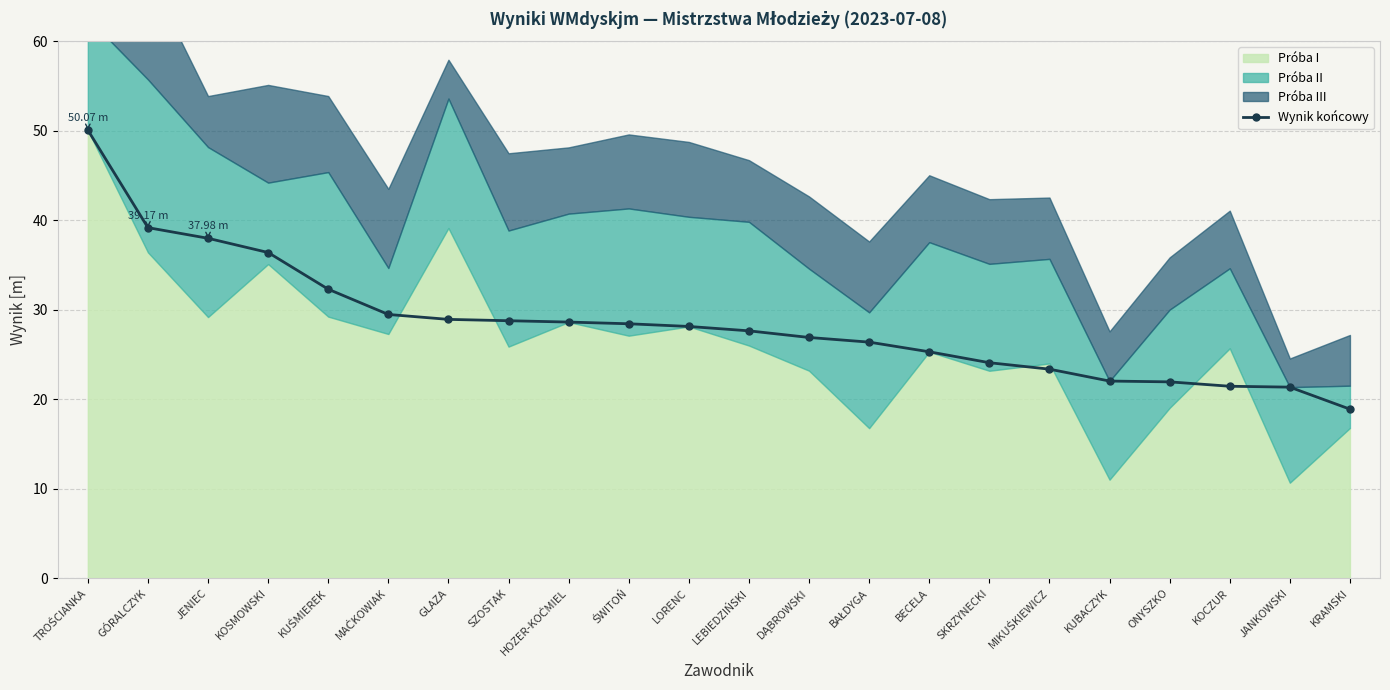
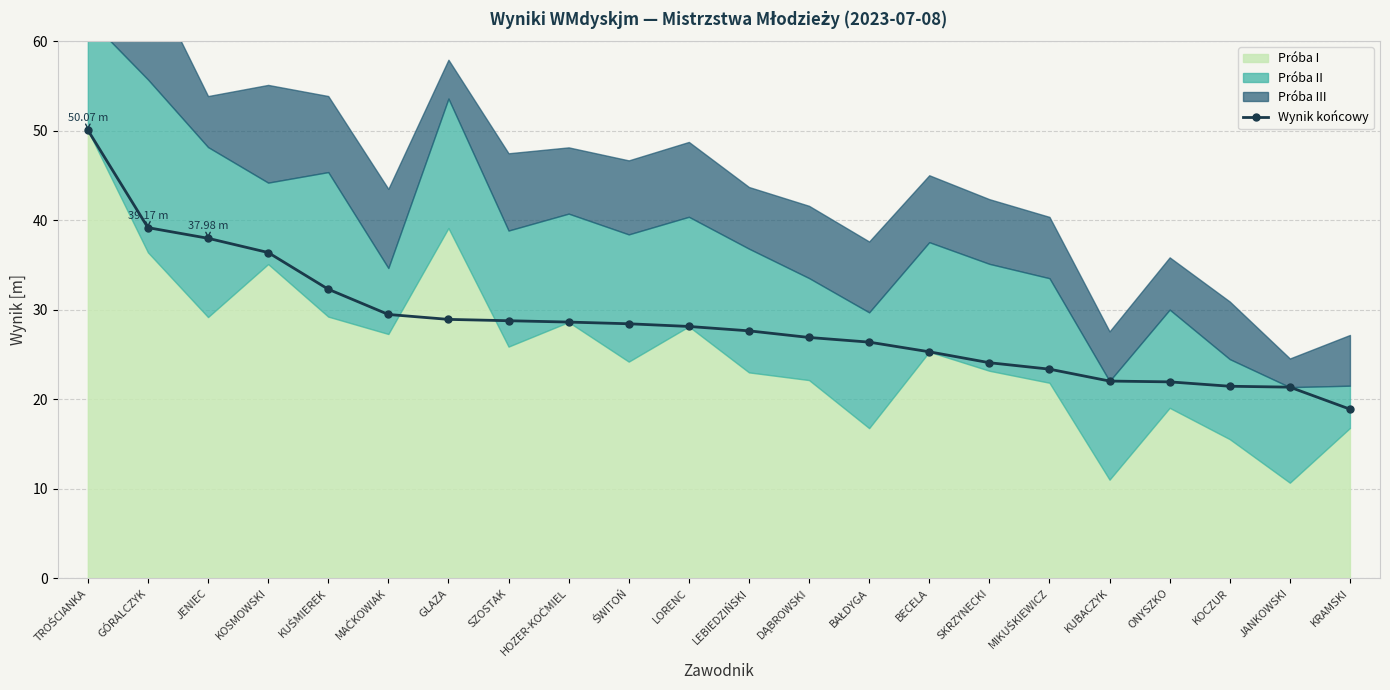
Próba I, ŚWITOŃ: 27 -> 24
Próba I, LEBIEDZIŃSKI: 26 -> 23
Próba I, DĄBROWSKI: 23 -> 22
Próba I, MIKUŚKIEWICZ: 24 -> 22
Próba I, KOCZUR: 26 -> 16
